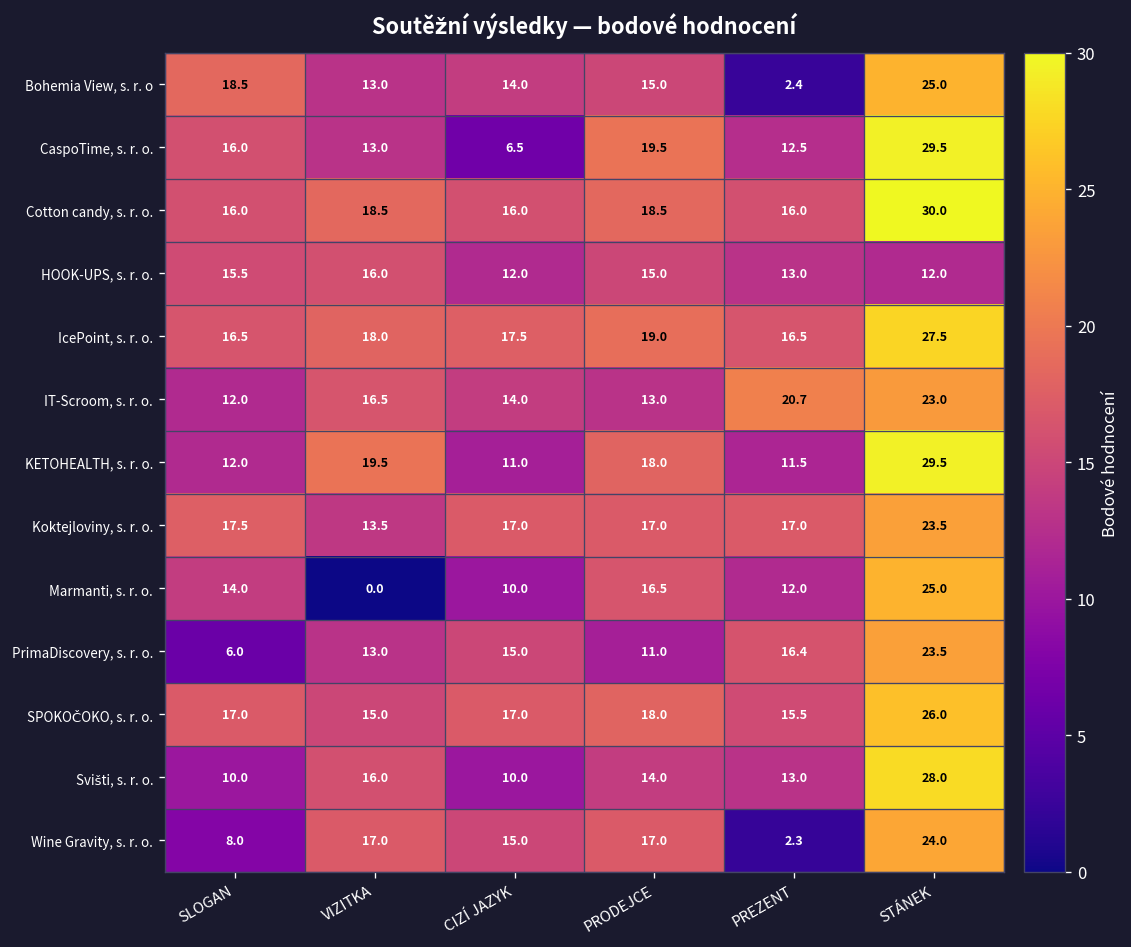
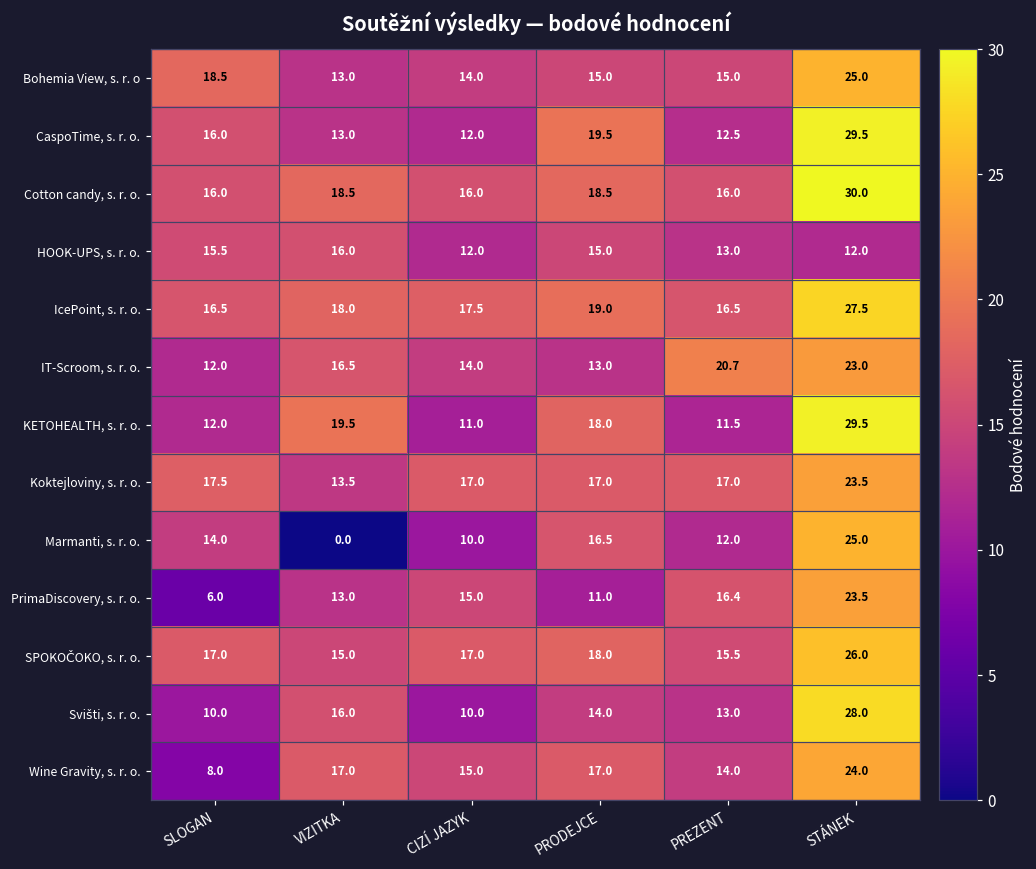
Bohemia View, s. r. o, PREZENT: 2.4 -> 15.0
CaspoTime, s. r. o., CIZÍ JAZYK: 6.5 -> 12.0
Wine Gravity, s. r. o., PREZENT: 2.3 -> 14.0
